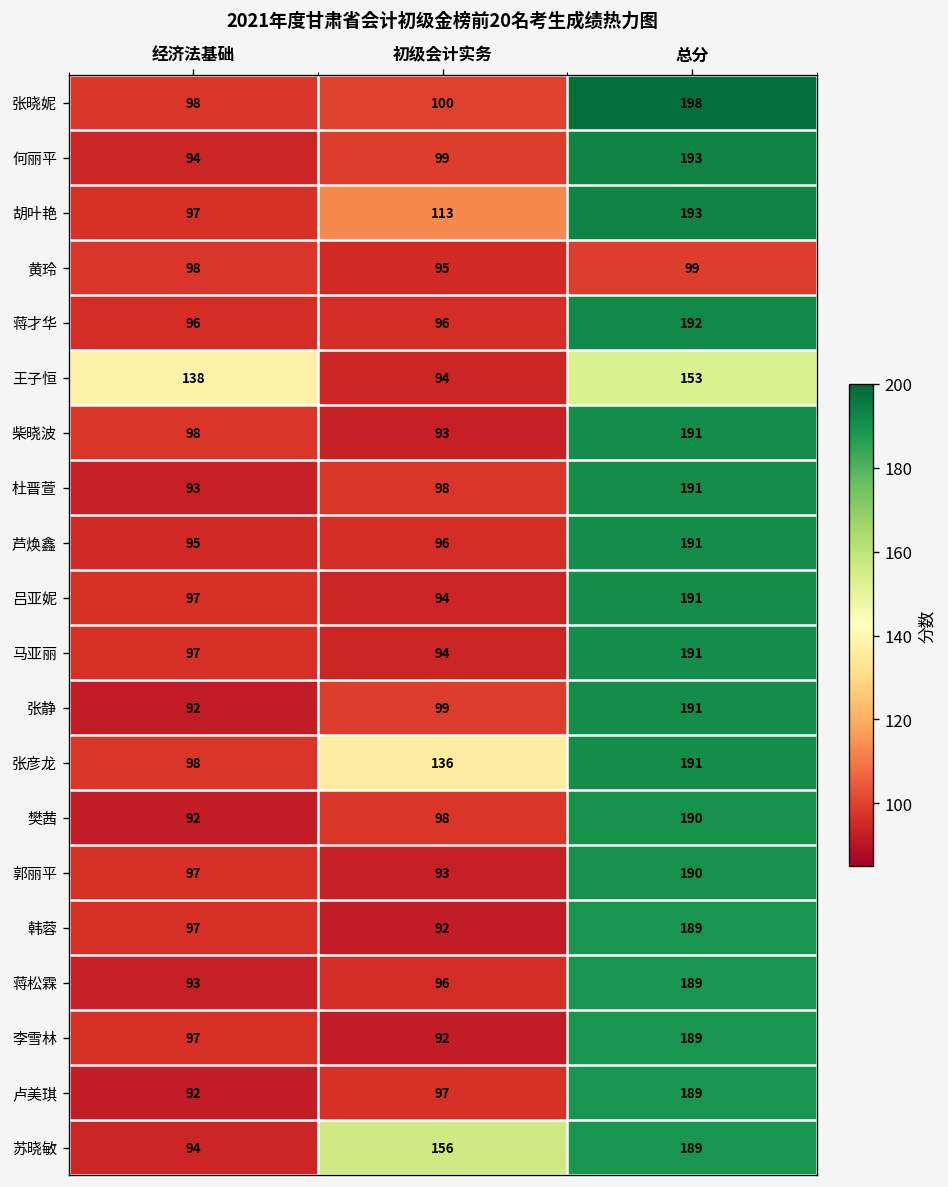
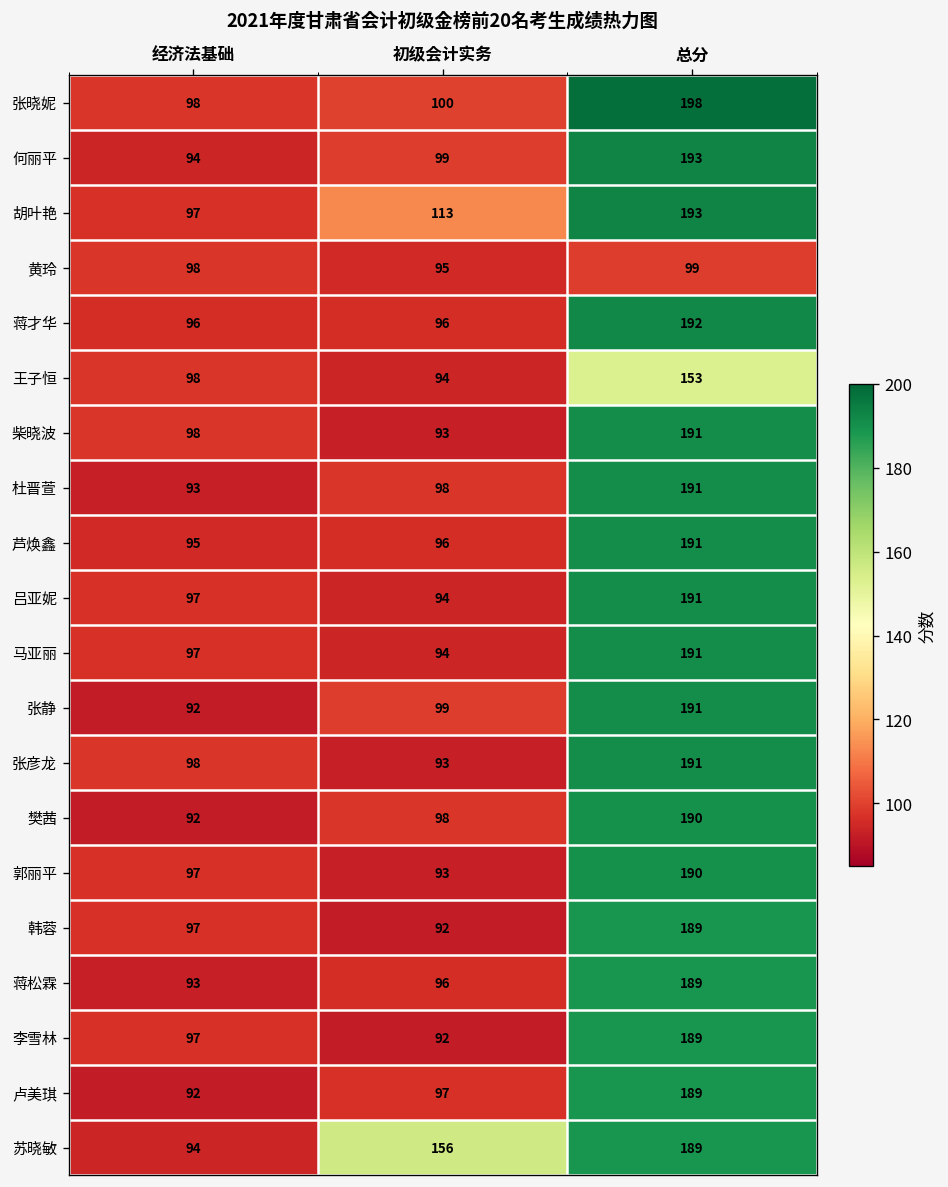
王子恒, 经济法基础: 138 -> 98
张彦龙, 初级会计实务: 136 -> 93
